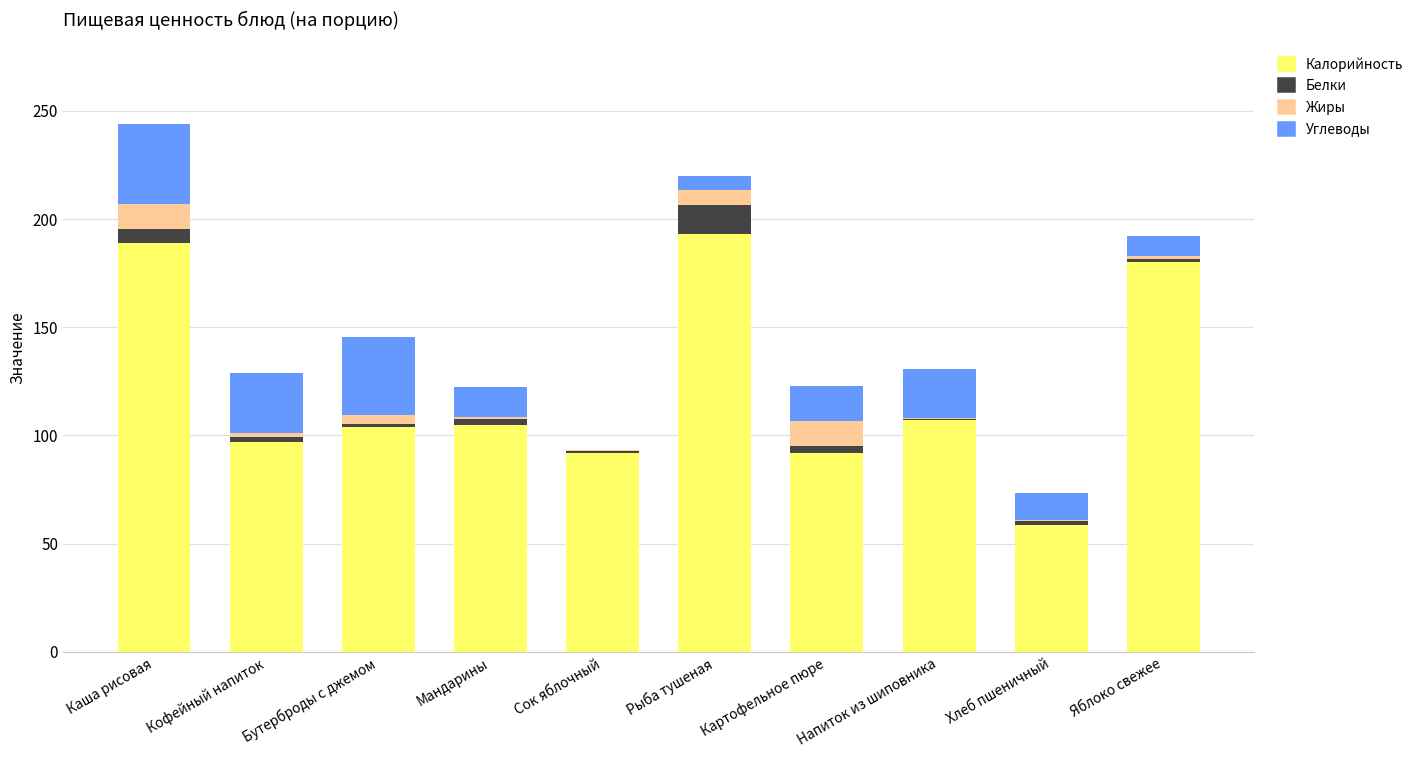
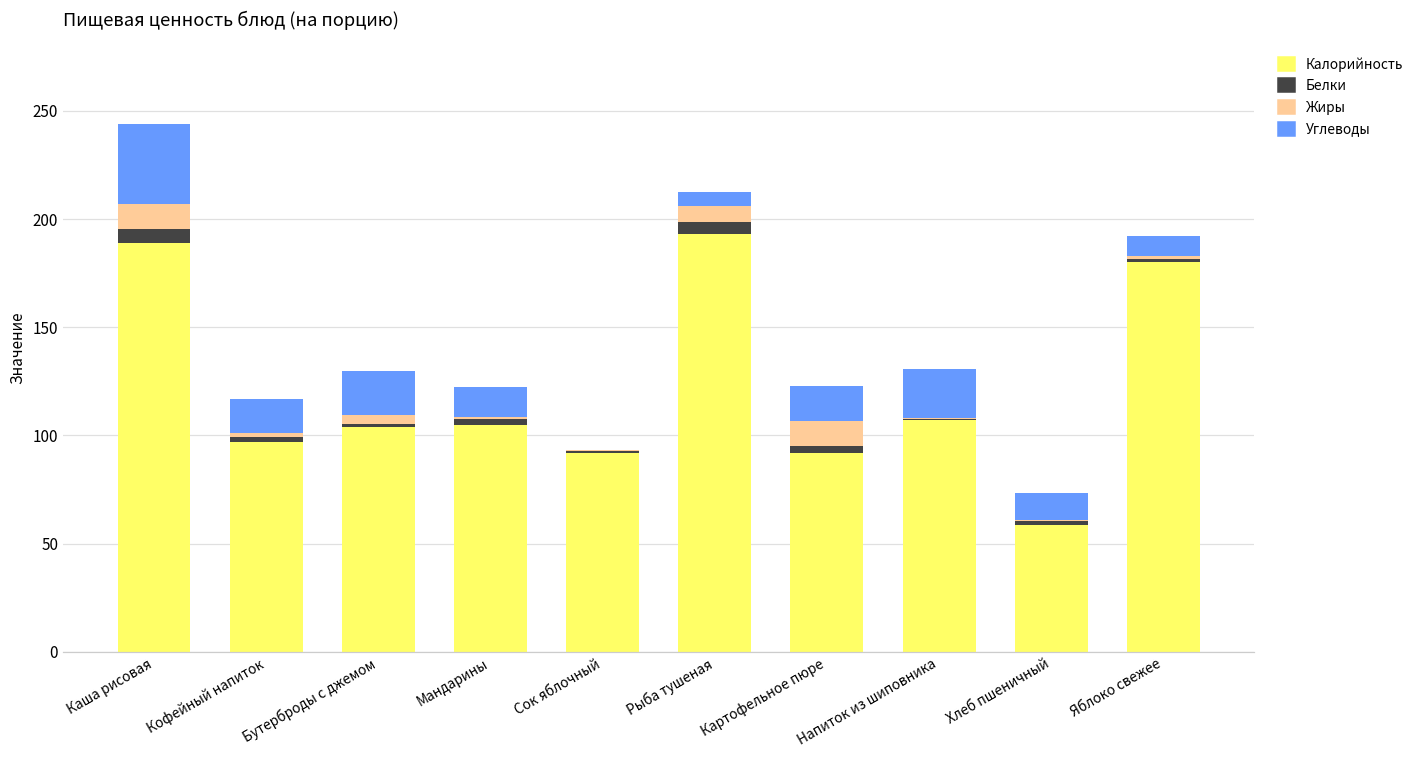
Углеводы, Кофейный напиток: 28 -> 16
Углеводы, Бутерброды с джемом: 36 -> 20
Белки, Рыба тушеная: 13 -> 6
